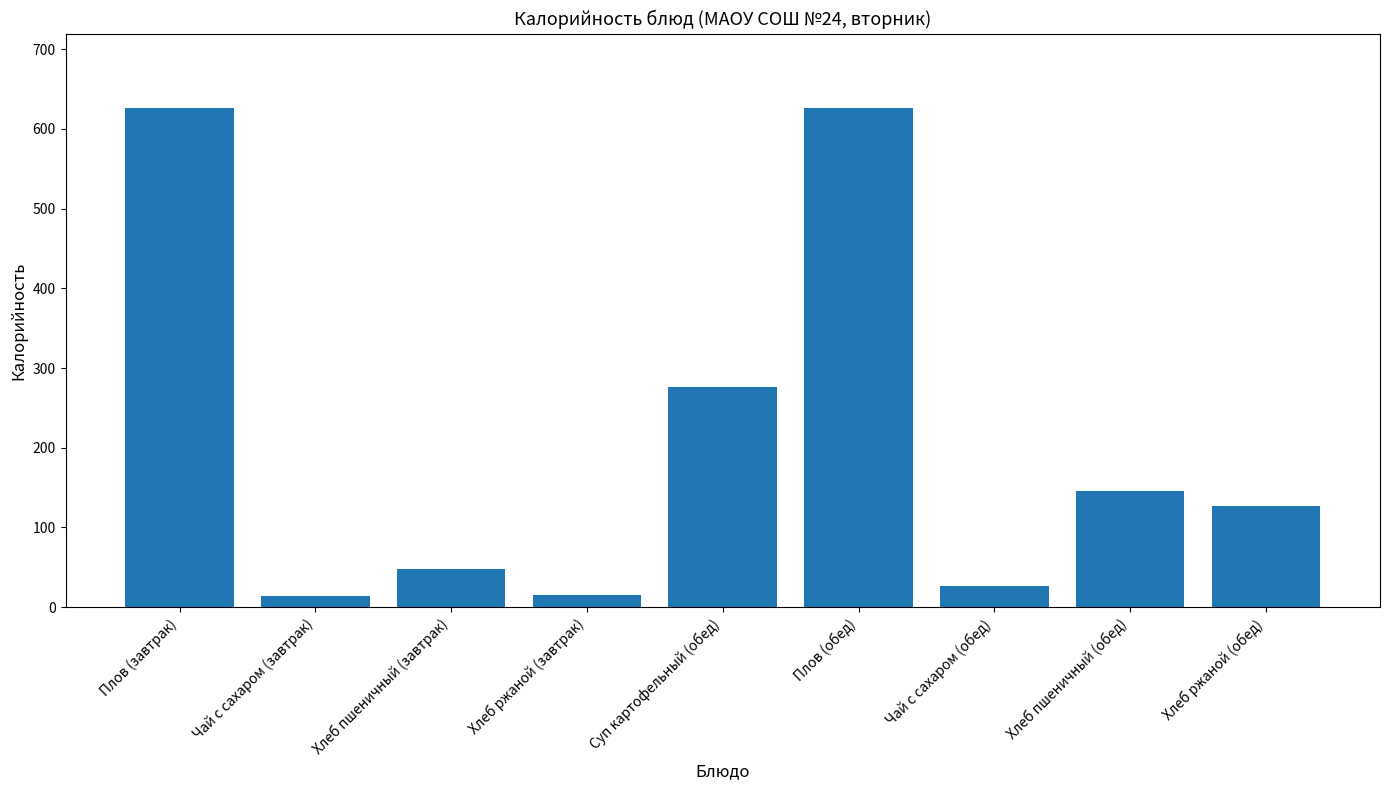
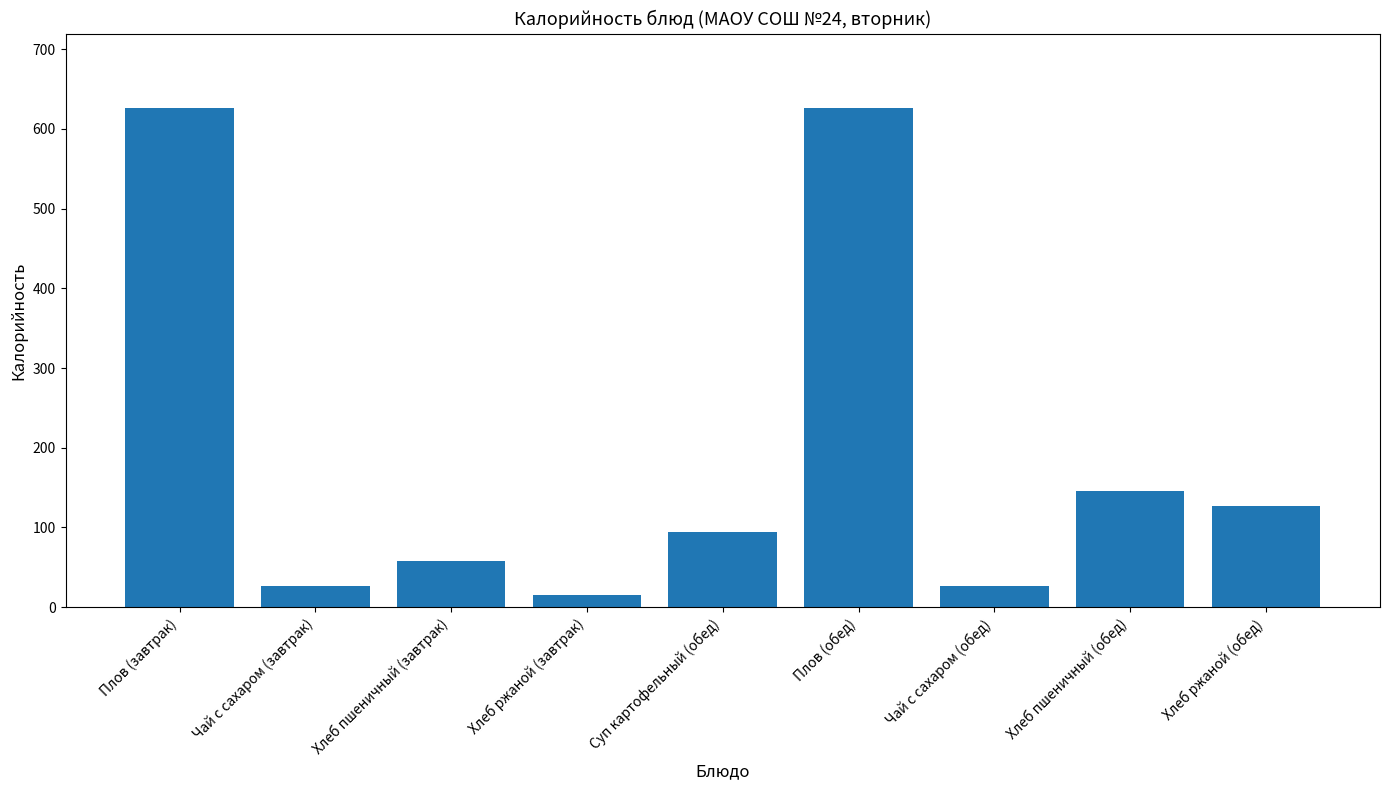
Чай с сахаром (завтрак): 10 -> 30
Хлеб пшеничный (завтрак): 50 -> 60
Суп картофельный (обед): 280 -> 90
